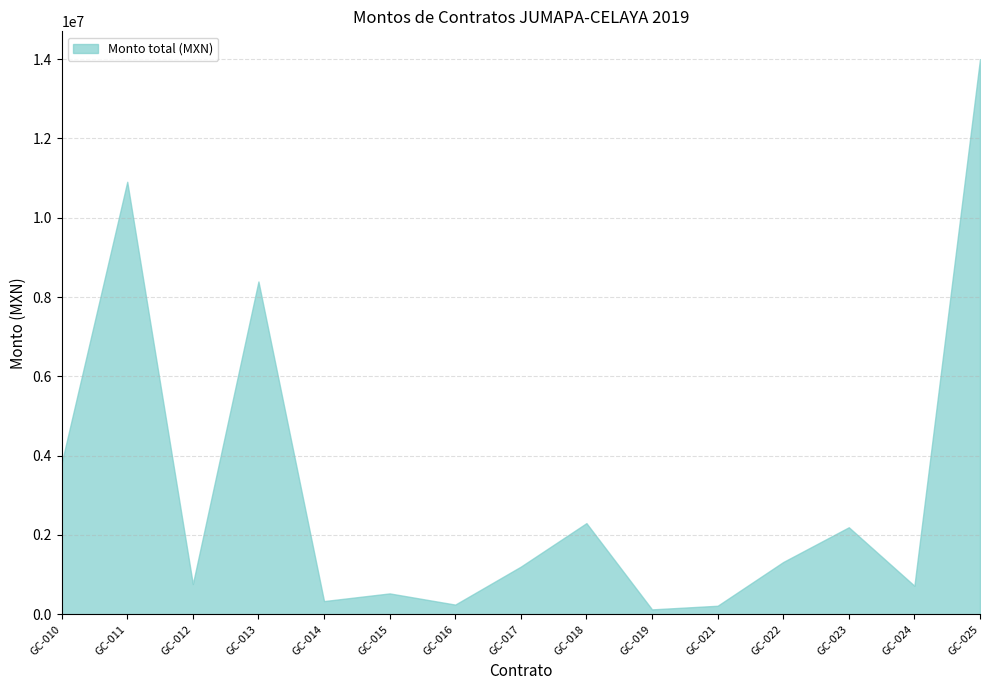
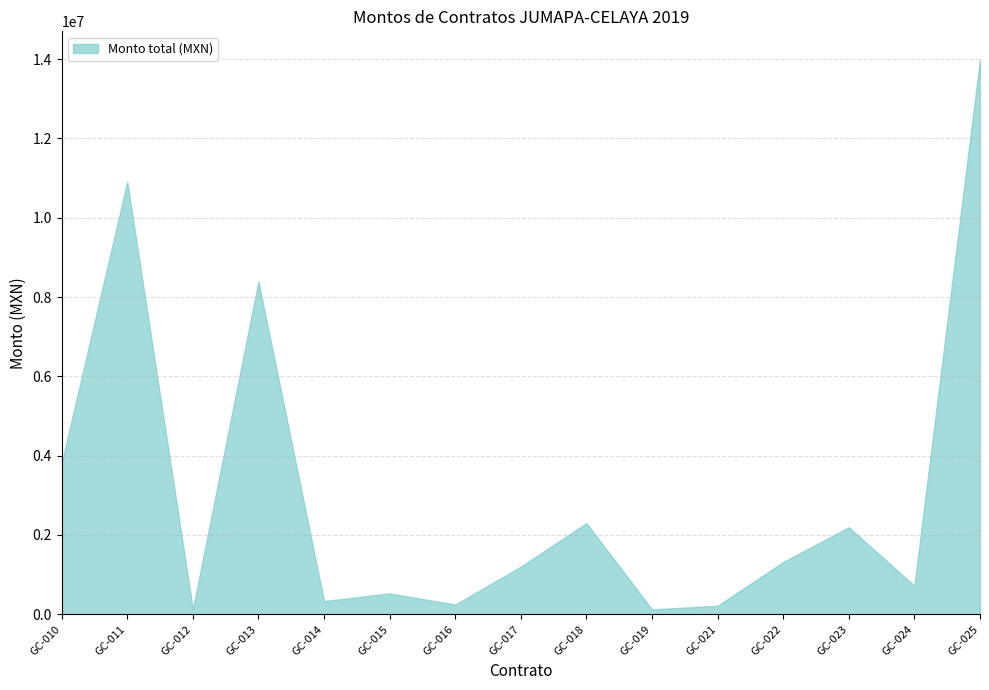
GC-012: 800000 -> 100000
